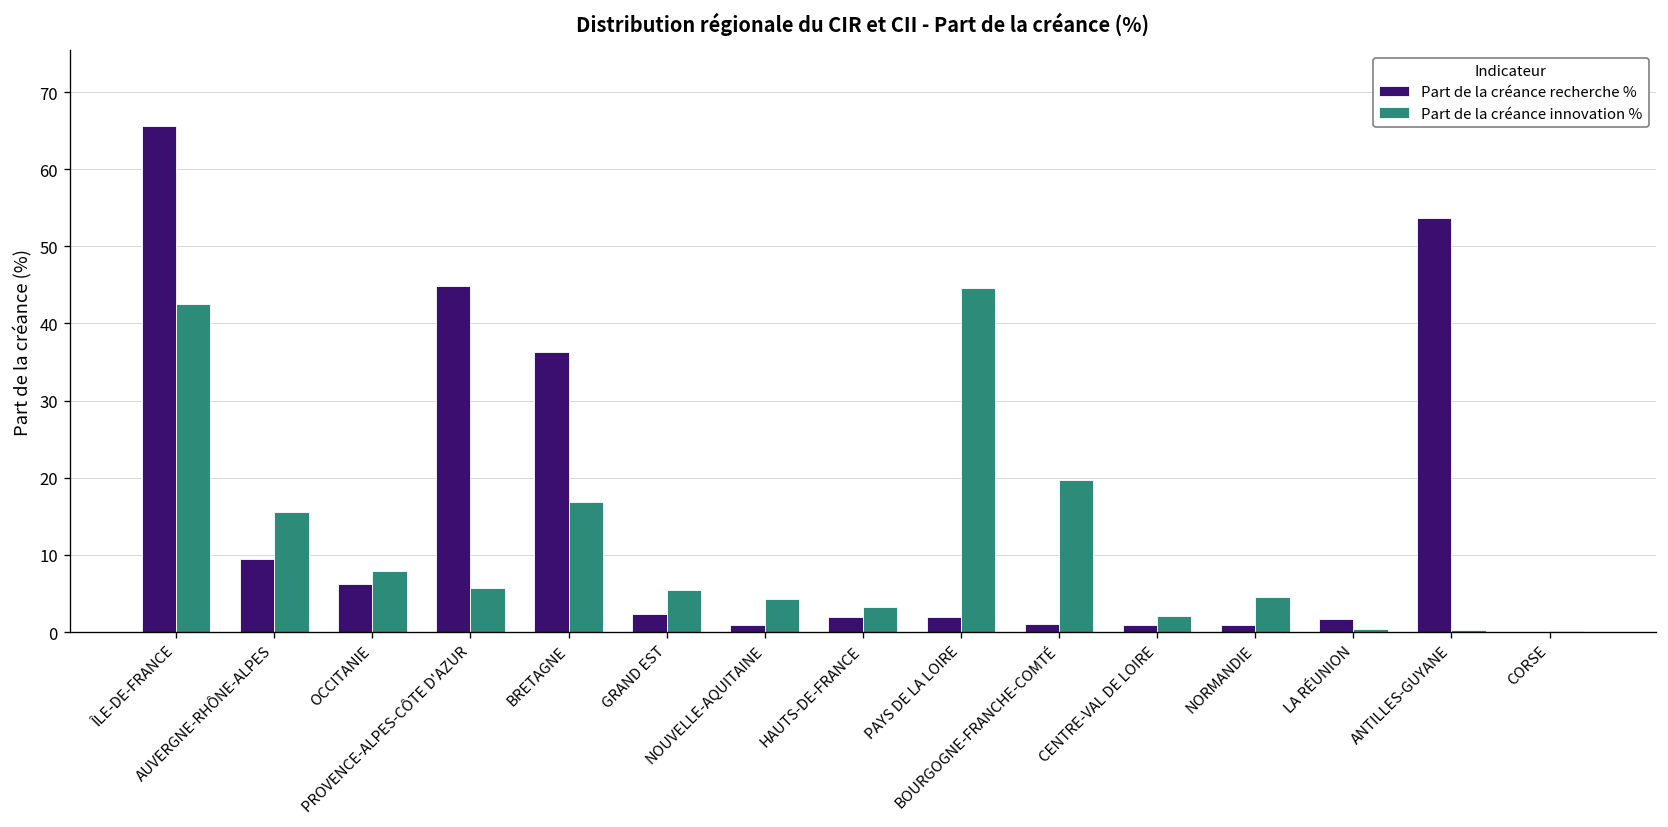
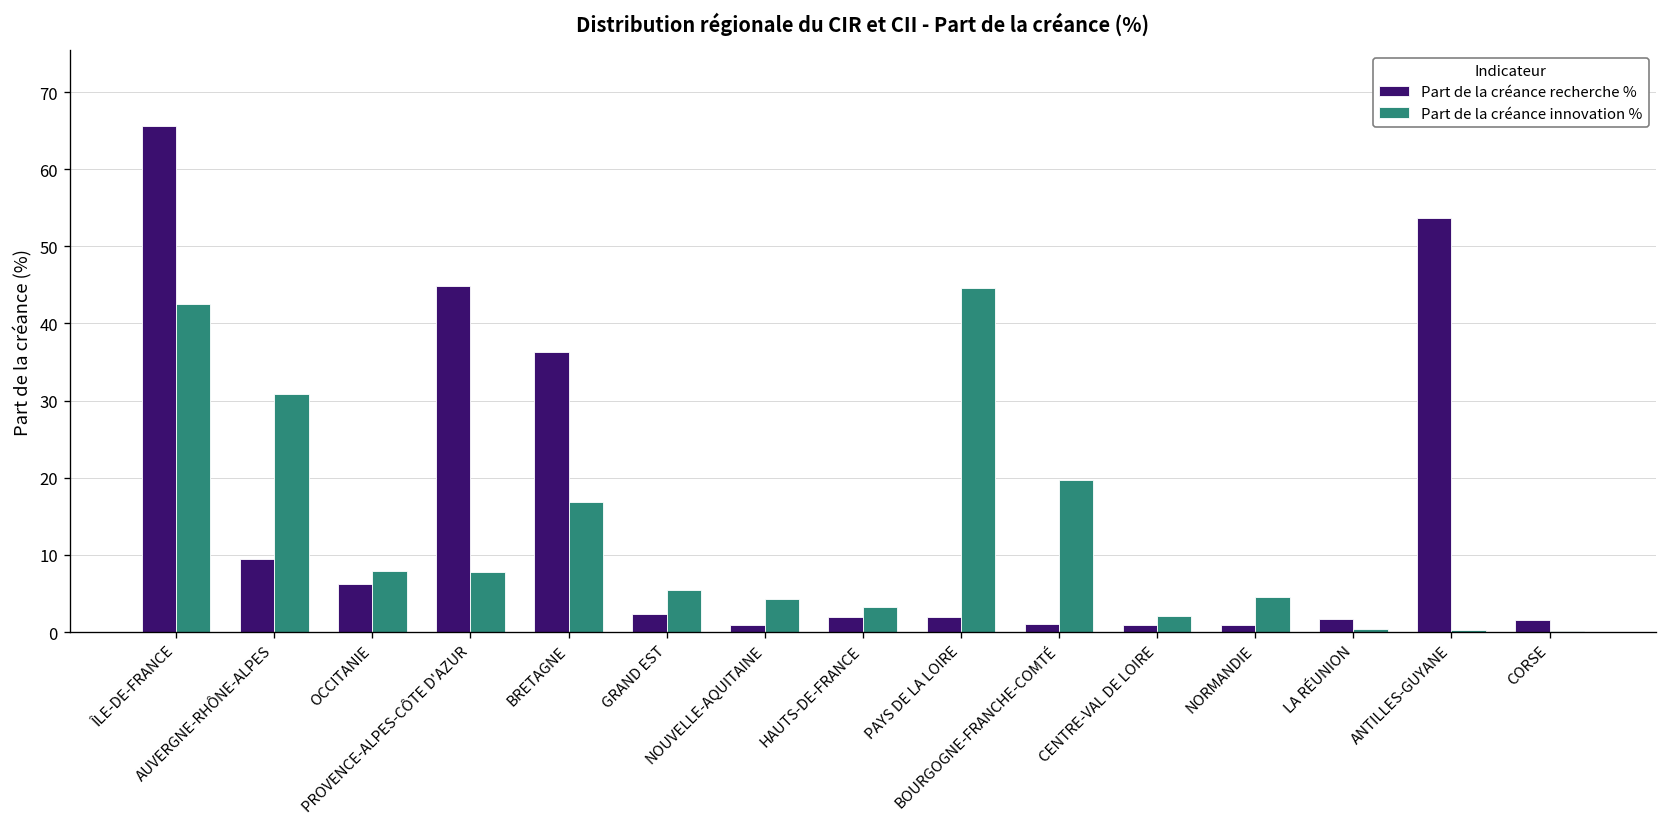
Part de la créance innovation %, AUVERGNE-RHÔNE-ALPES: 16 -> 31
Part de la créance innovation %, PROVENCE-ALPES-CÔTE D'AZUR: 6 -> 8
Part de la créance recherche %, CORSE: 0 -> 2
